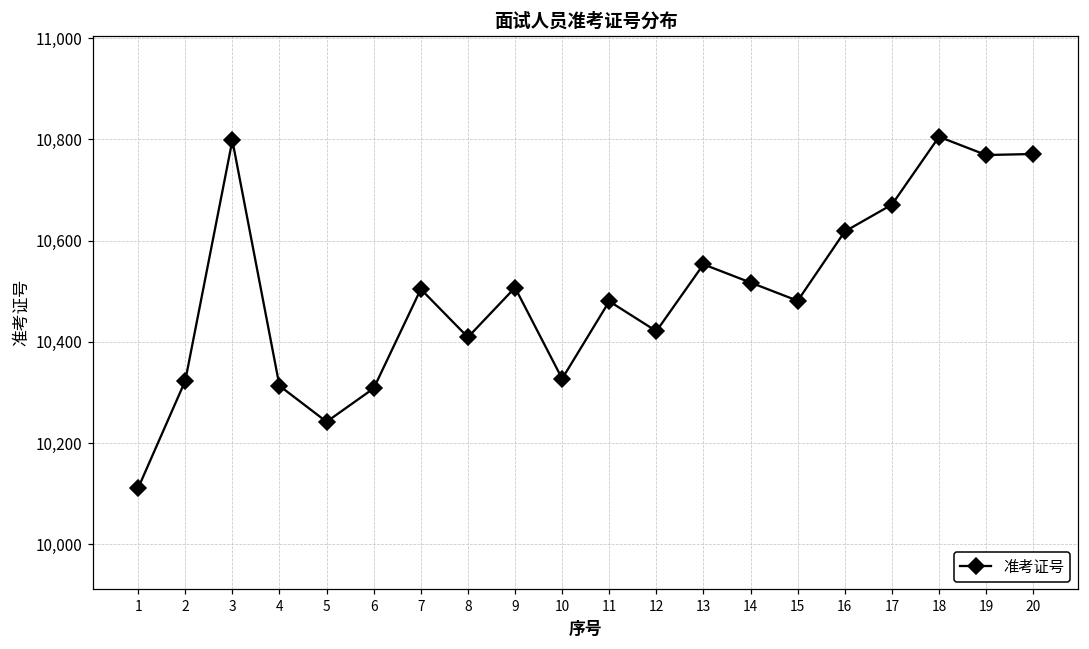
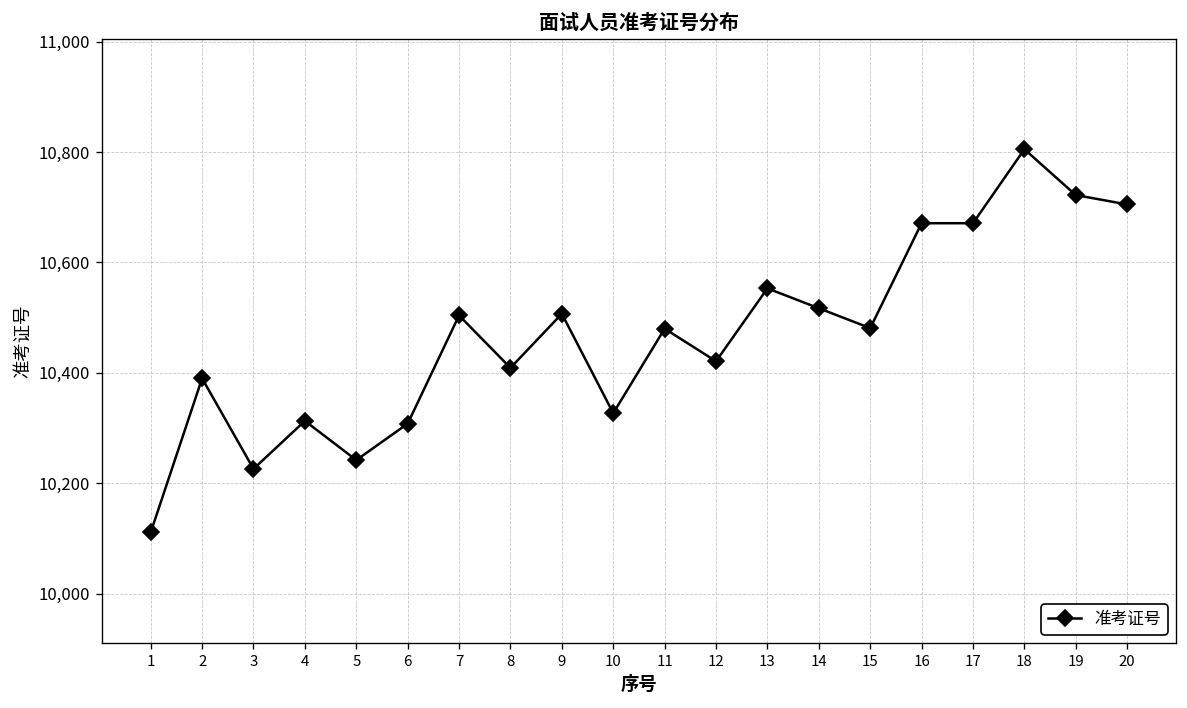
2: 10,320 -> 10,390
3: 10,800 -> 10,230
16: 10,620 -> 10,670
19: 10,770 -> 10,720
20: 10,770 -> 10,710
